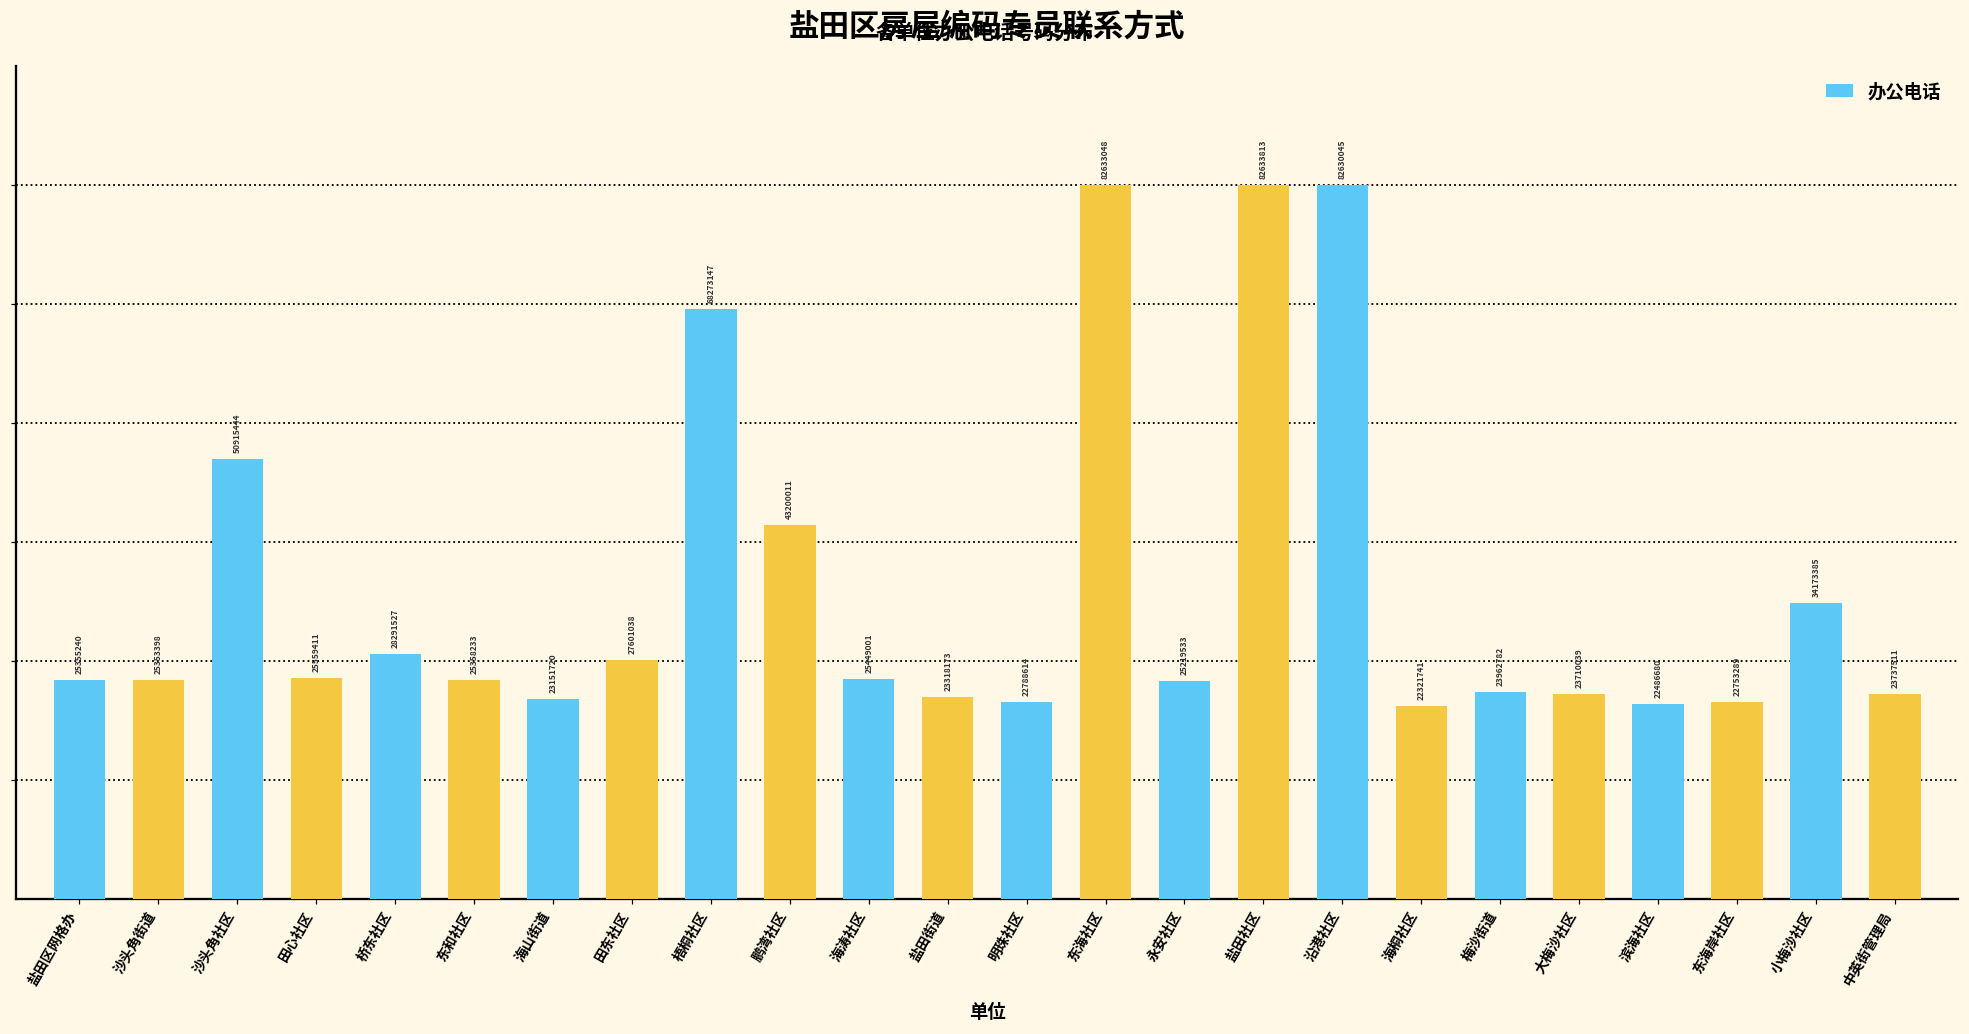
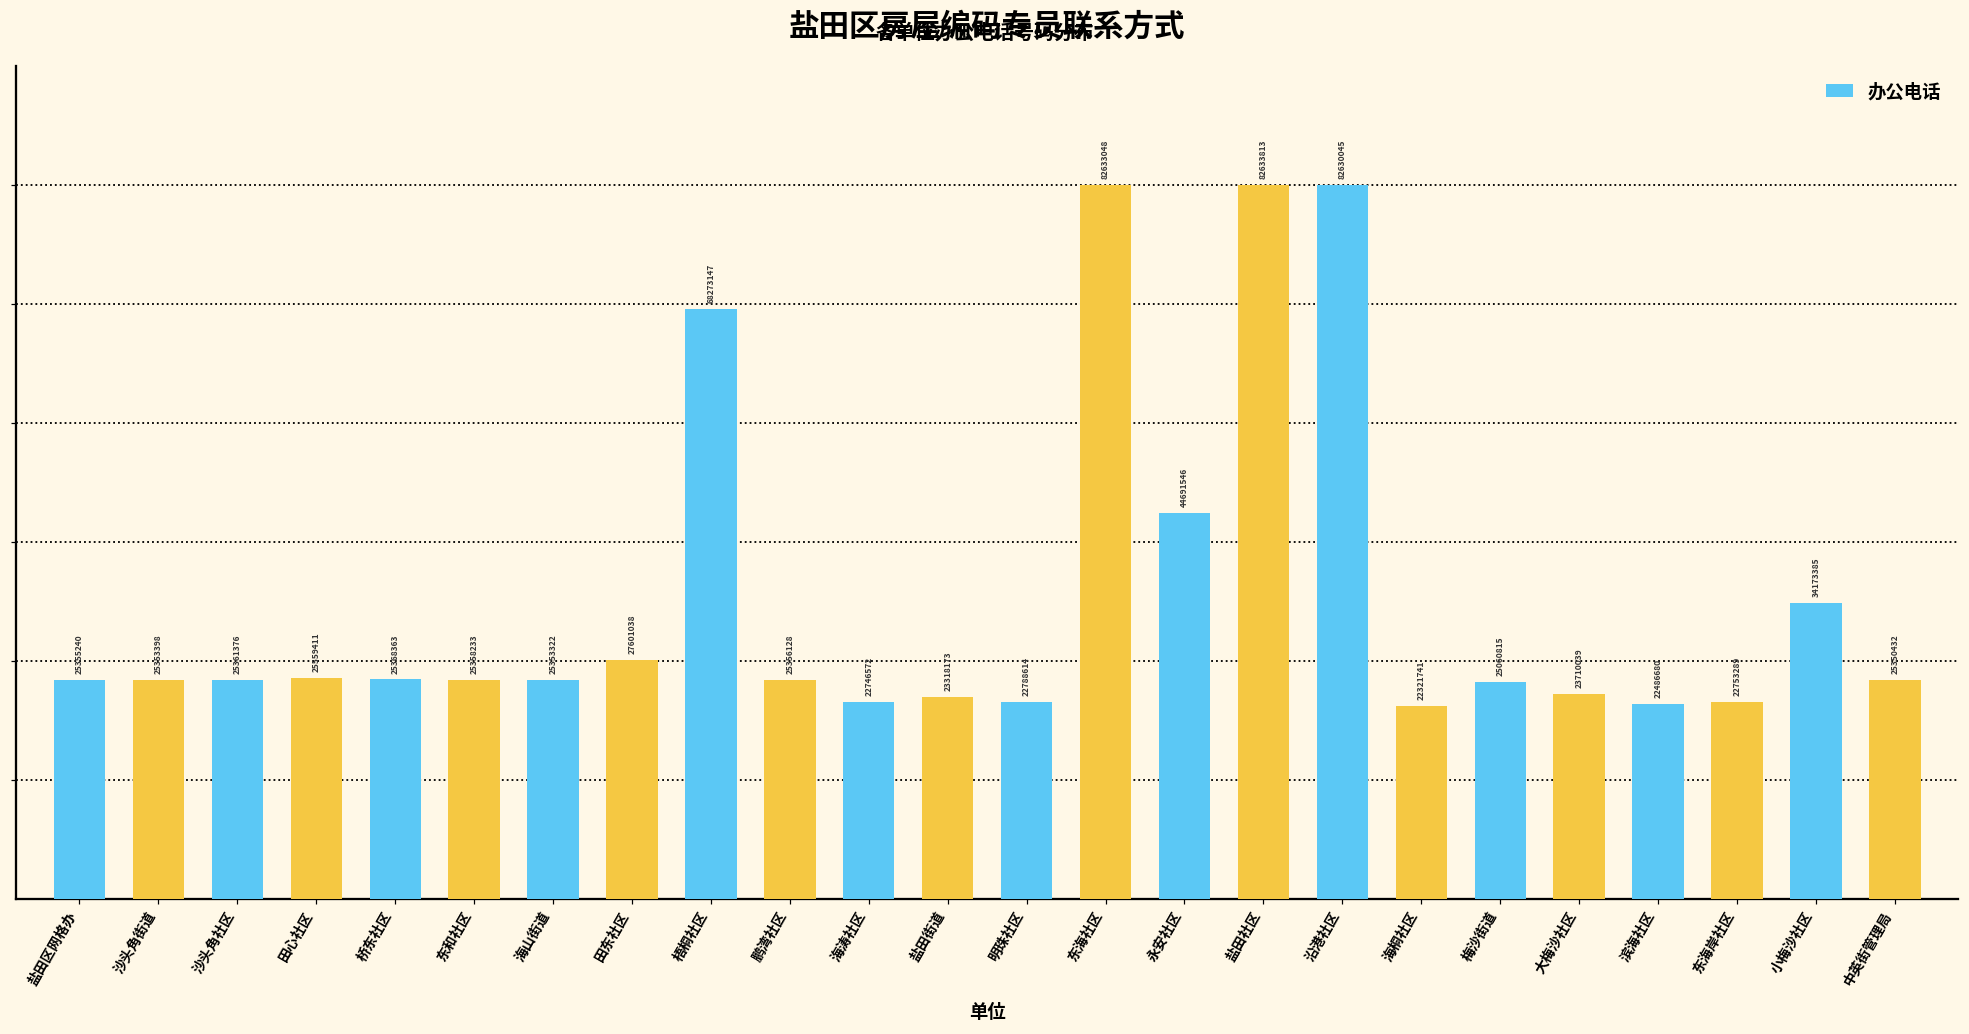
沙头角社区: 50915444 -> 25361376
桥东社区: 28291527 -> 25368363
海山街道: 23151720 -> 25353322
鹏湾社区: 43200011 -> 25356128
海涛社区: 25449001 -> 22746572
永安社区: 25219533 -> 44691546
梅沙街道: 23962782 -> 25060815
中英街管理局: 23737511 -> 25350432
